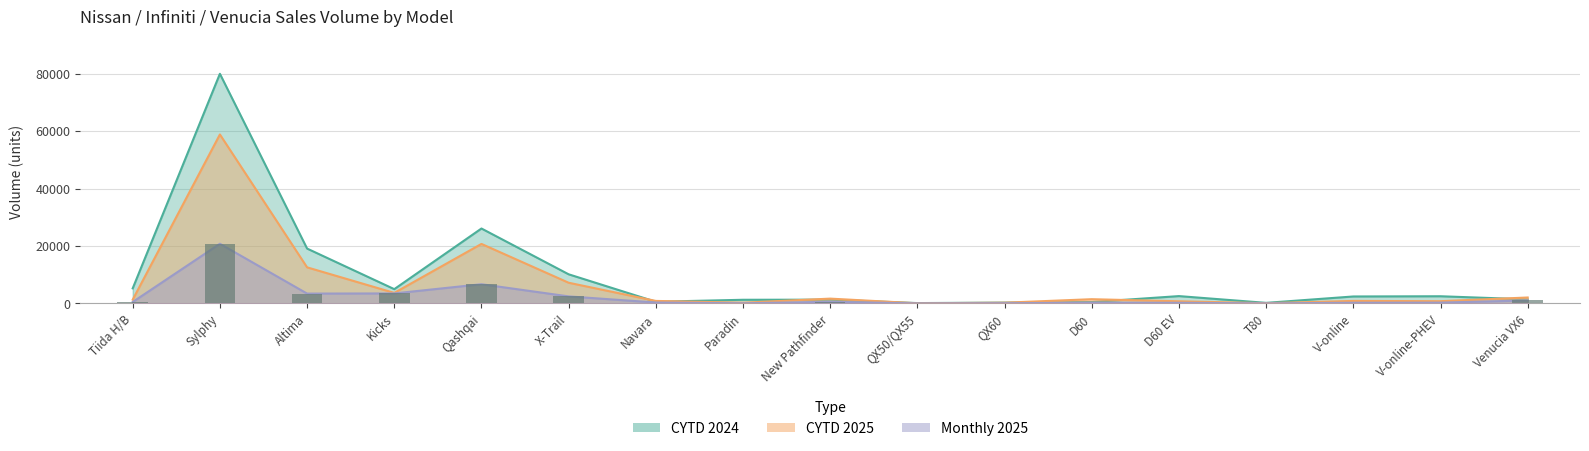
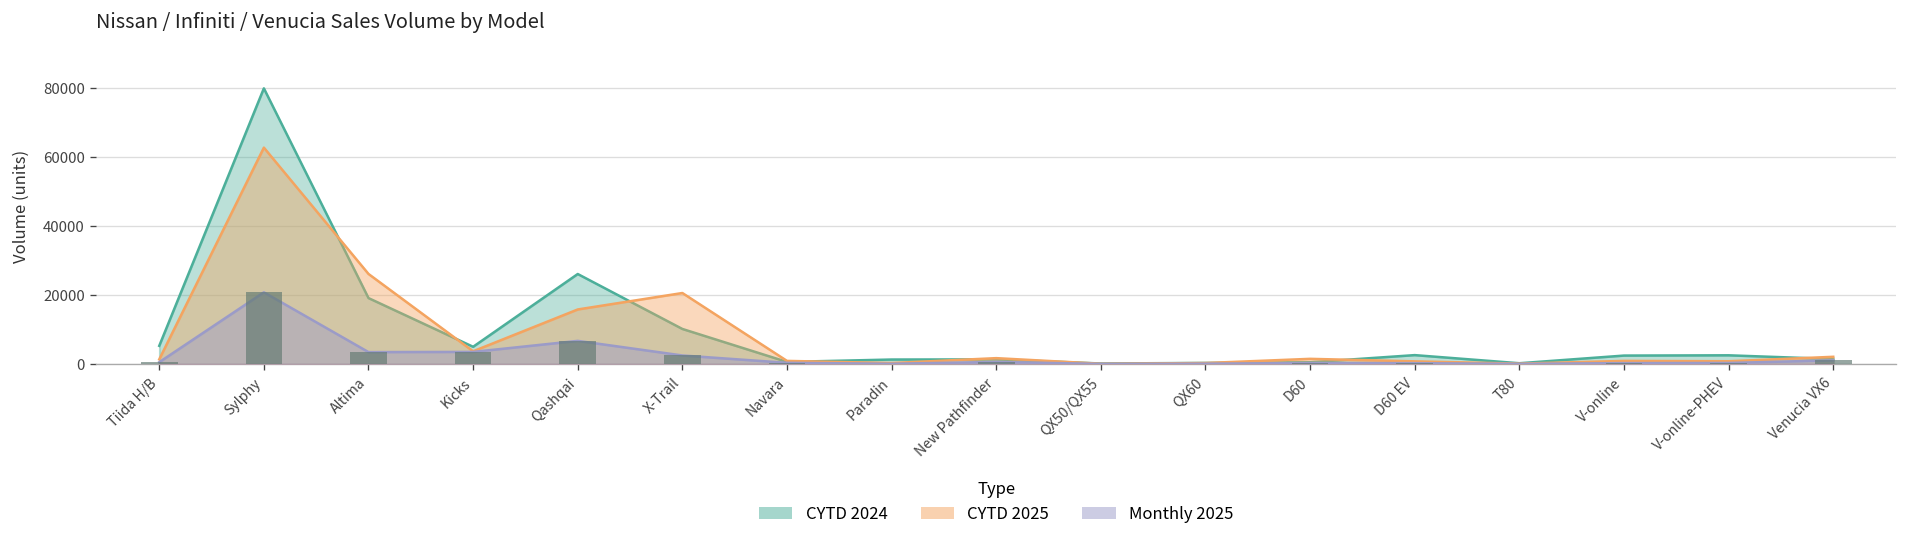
CYTD 2025, Sylphy: 59000 -> 63000
CYTD 2025, Altima: 13000 -> 26000
CYTD 2025, Qashqai: 21000 -> 16000
CYTD 2025, X-Trail: 7000 -> 21000
